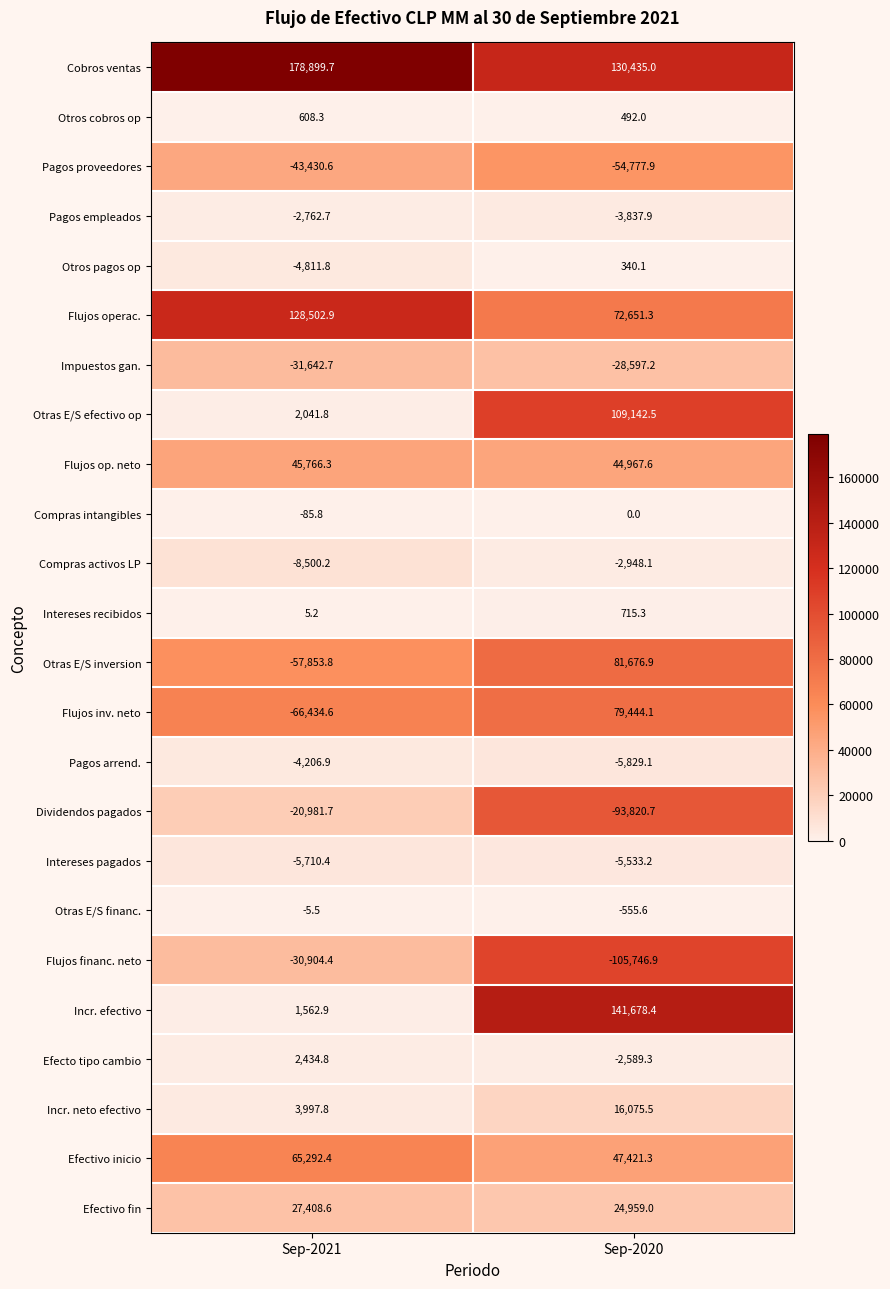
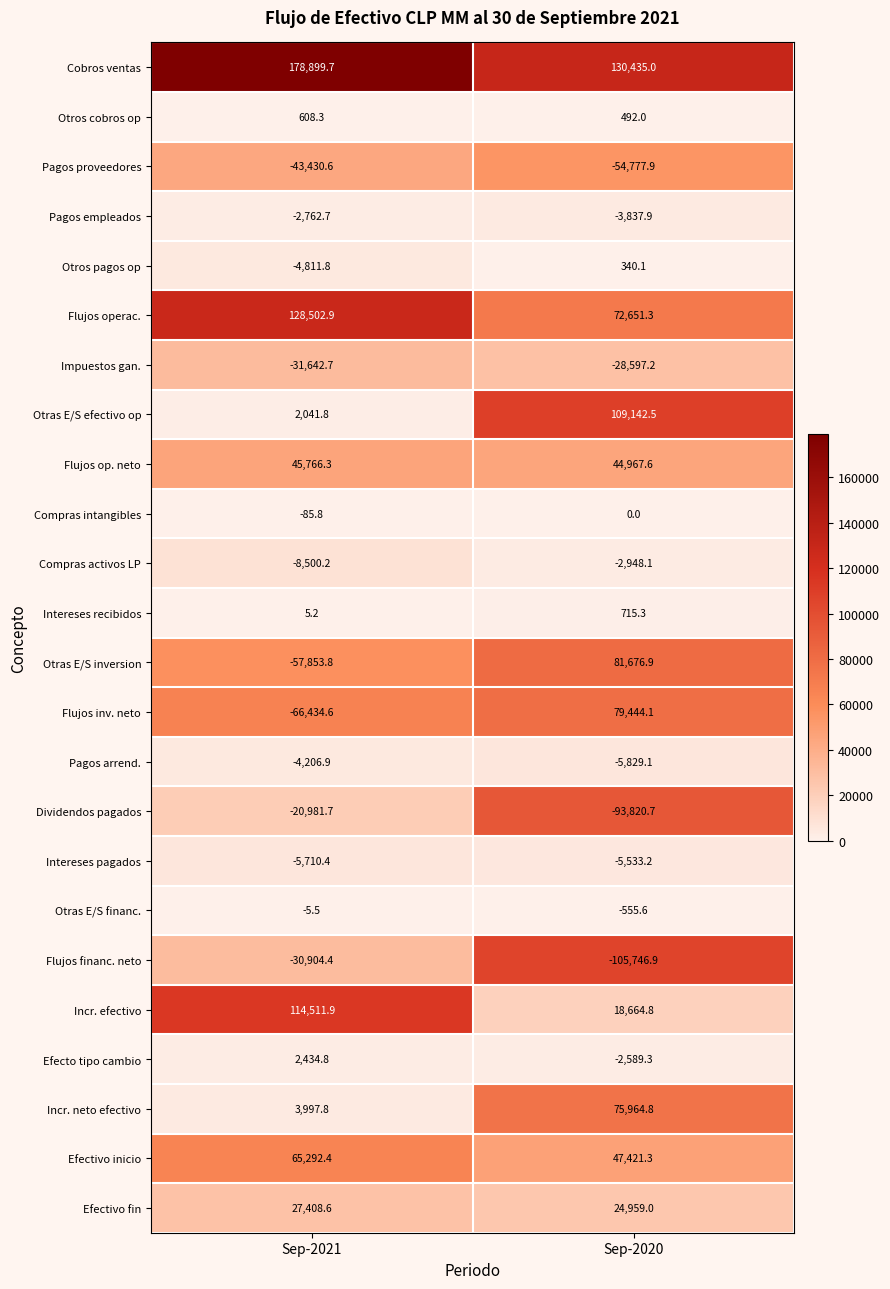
Incr. efectivo, Sep-2021: 1,562.9 -> 114,511.9
Incr. efectivo, Sep-2020: 141,678.4 -> 18,664.8
Incr. neto efectivo, Sep-2020: 16,075.5 -> 75,964.8
